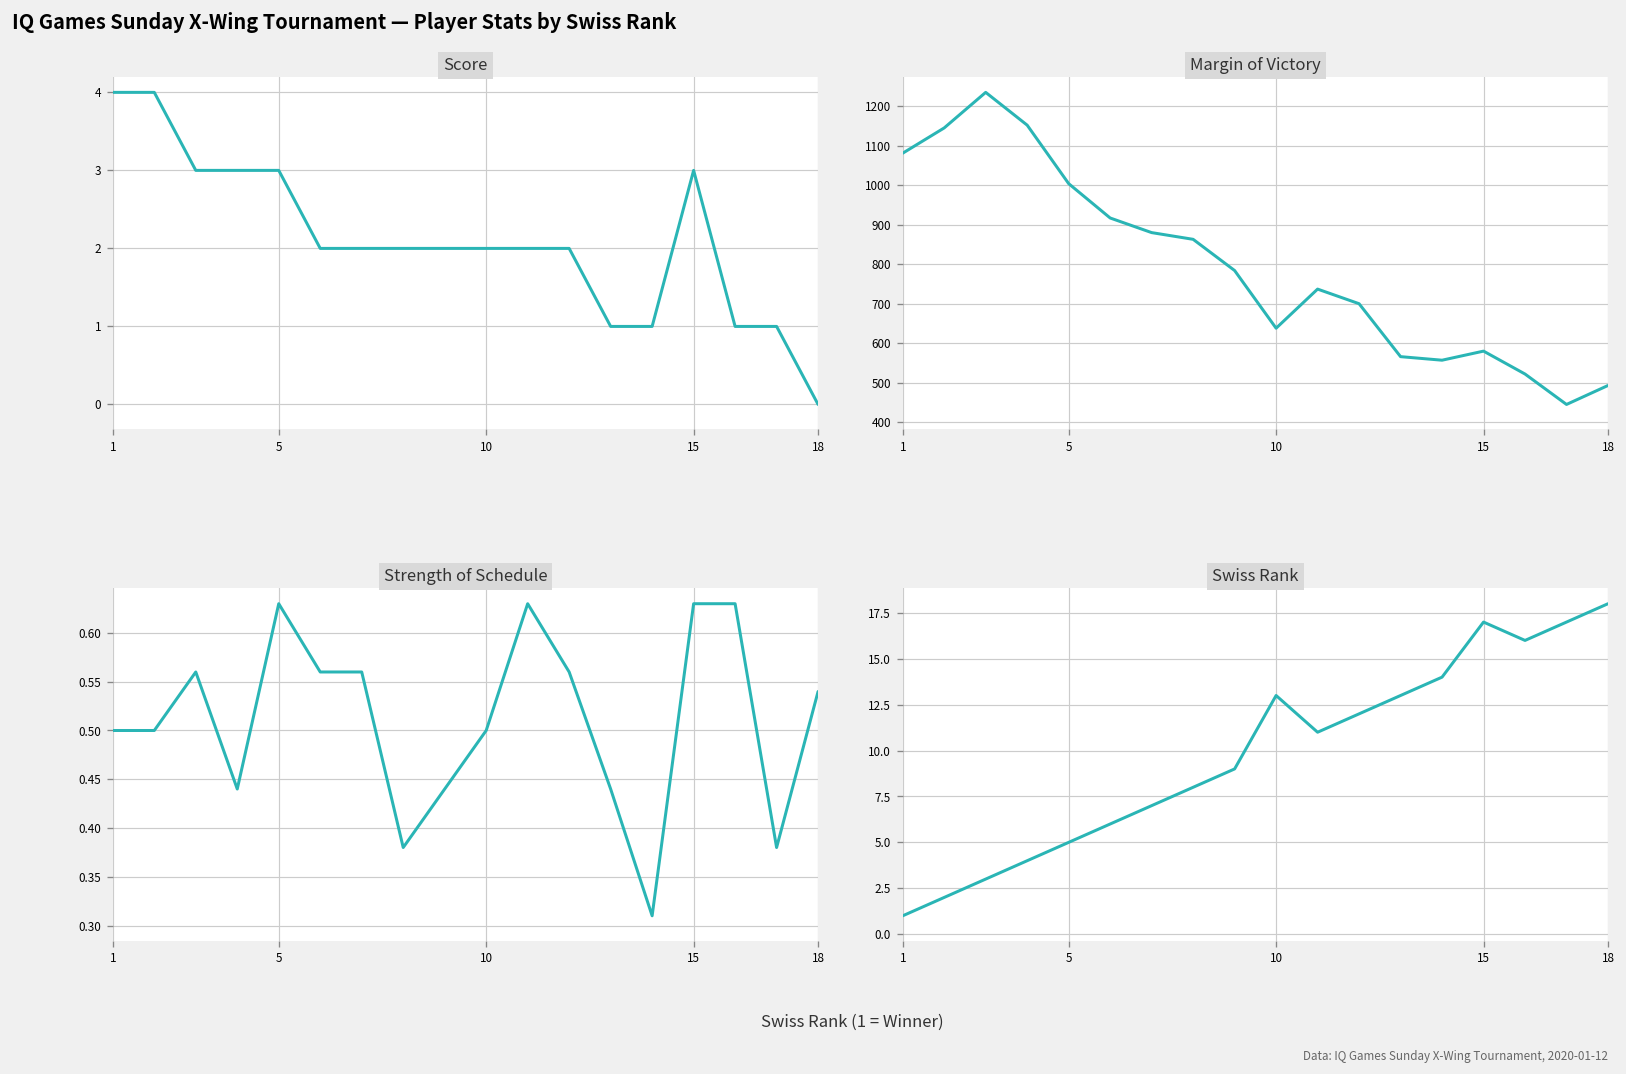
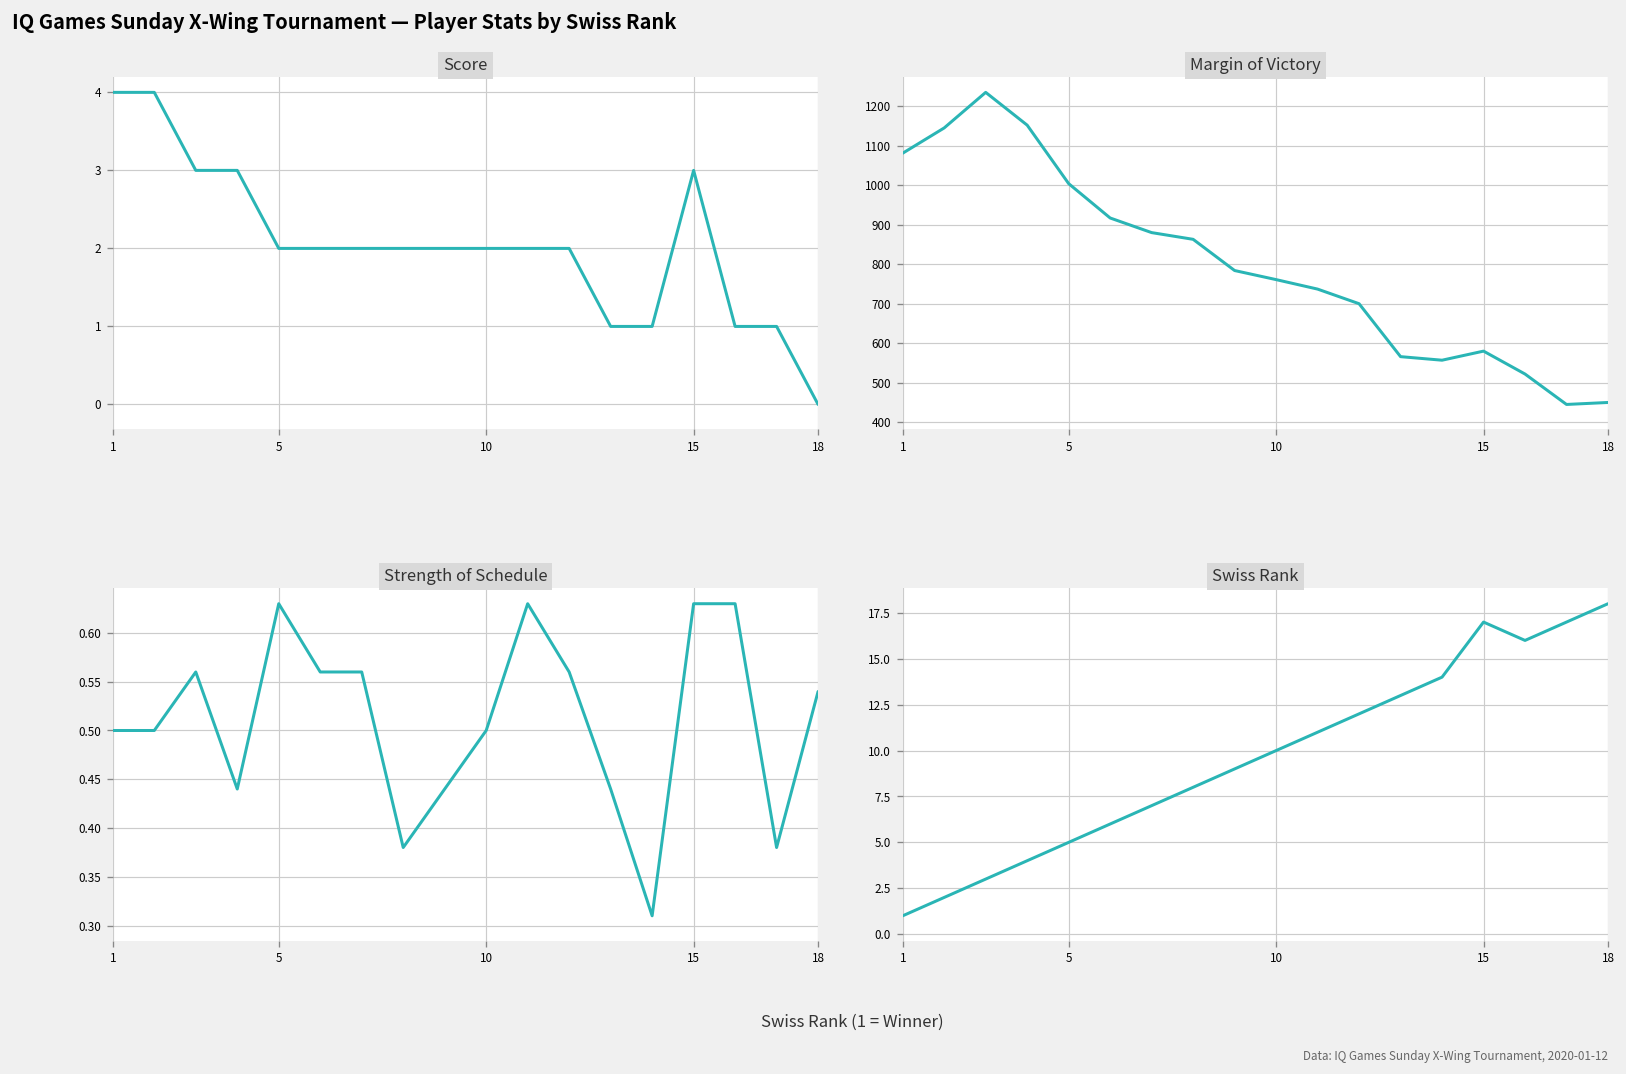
Score, 5: 3 -> 2
Margin of Victory, 10: 640 -> 760
Margin of Victory, 18: 490 -> 450
Swiss Rank, 10: 13 -> 10
